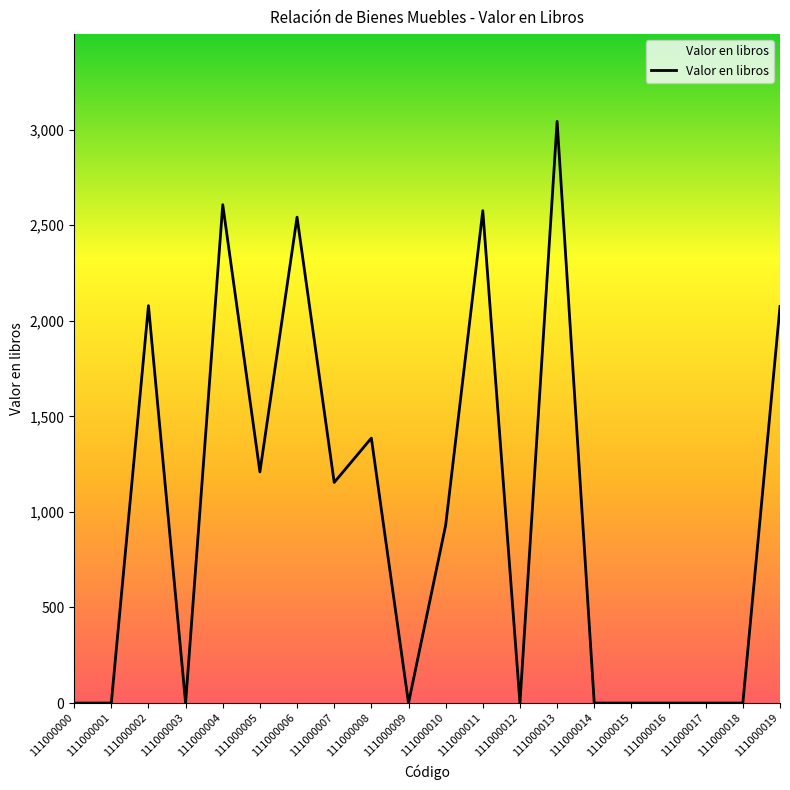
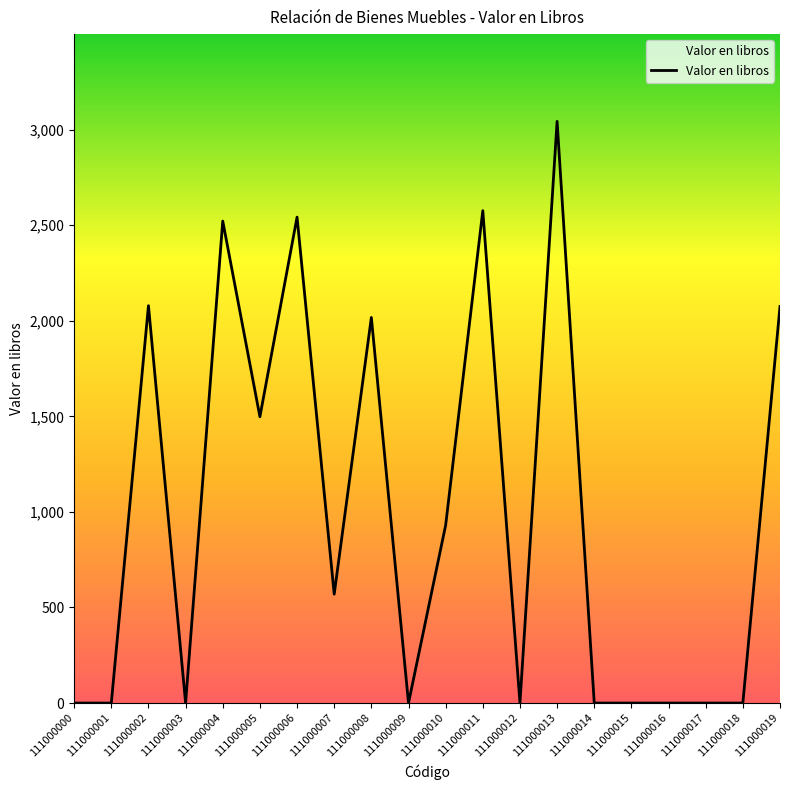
111000004: 2,610 -> 2,520
111000005: 1,210 -> 1,500
111000007: 1,150 -> 570
111000008: 1,390 -> 2,020
